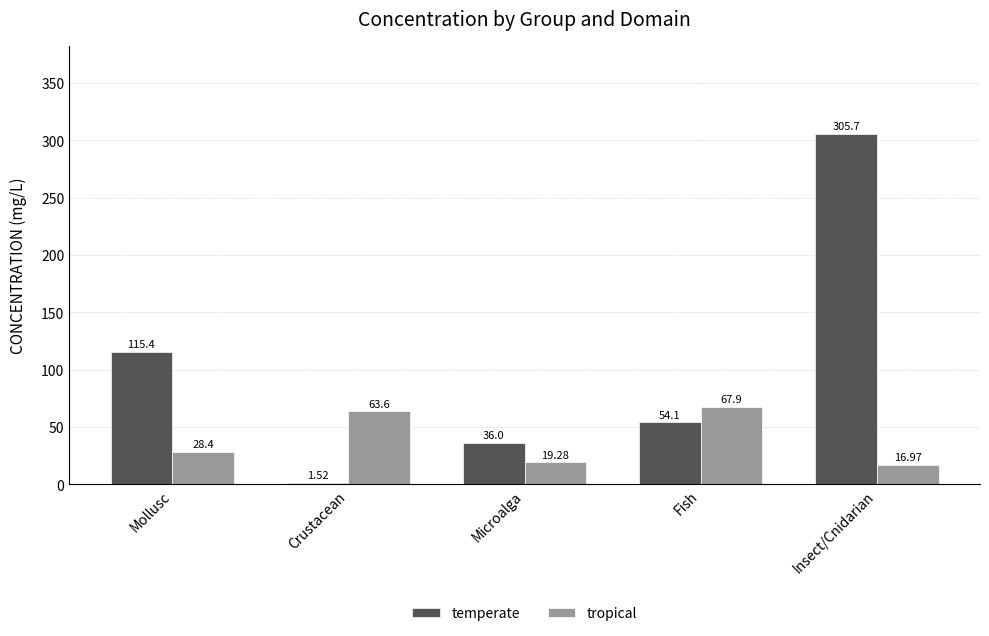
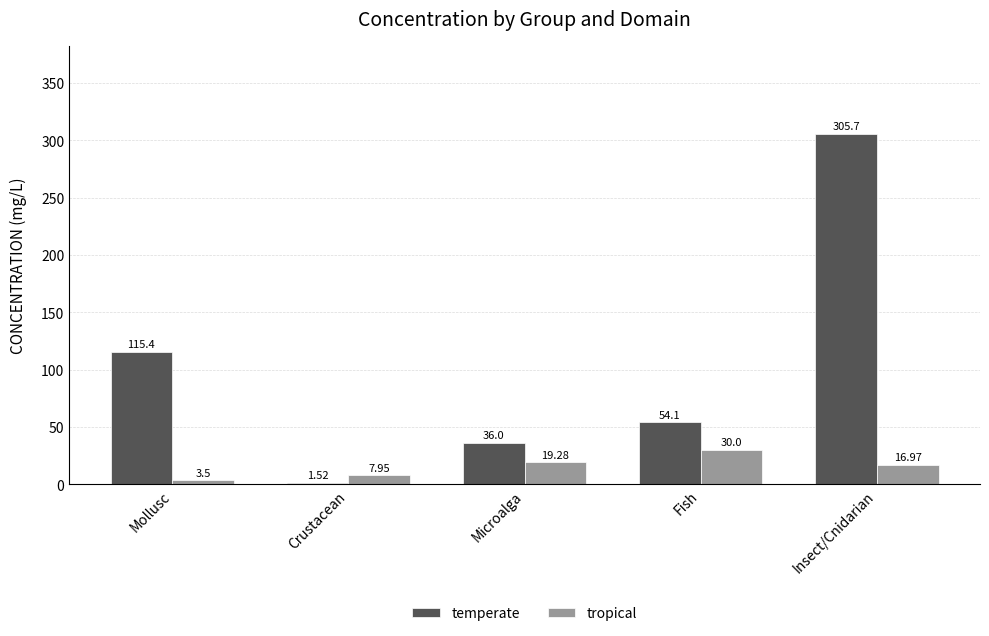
tropical, Mollusc: 28.4 -> 3.5
tropical, Crustacean: 63.6 -> 7.95
tropical, Fish: 67.9 -> 30.0
